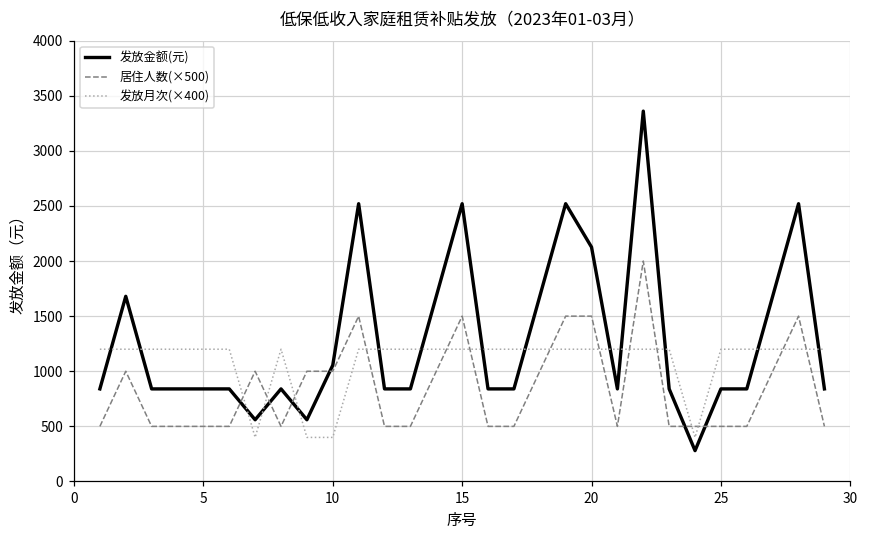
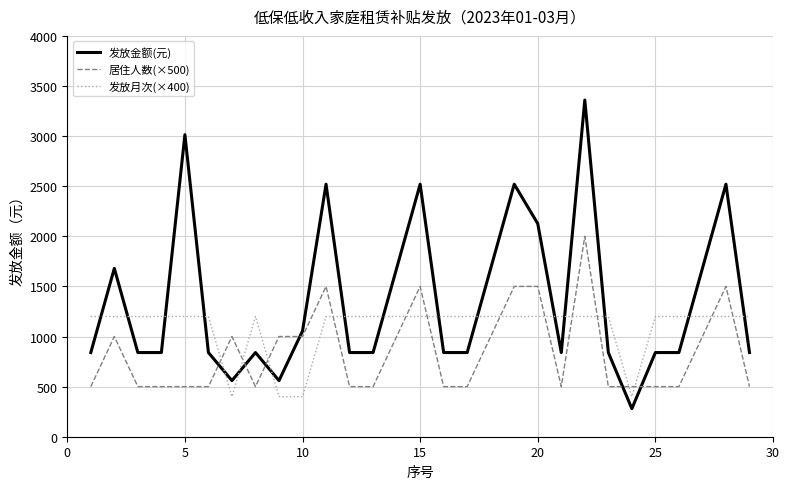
发放金额(元), 5: 840 -> 3010
